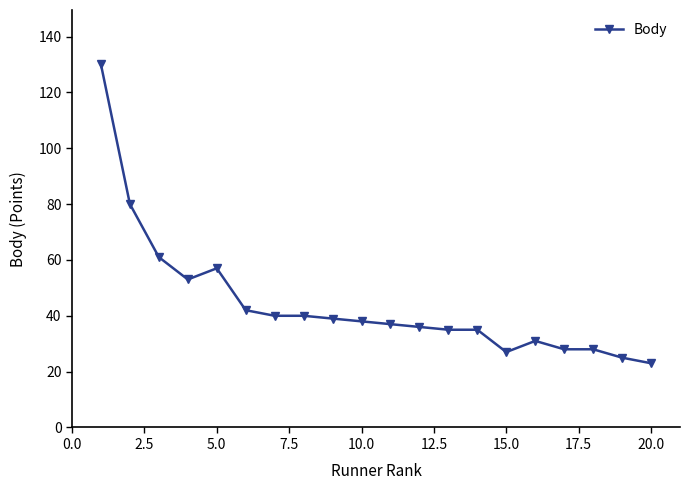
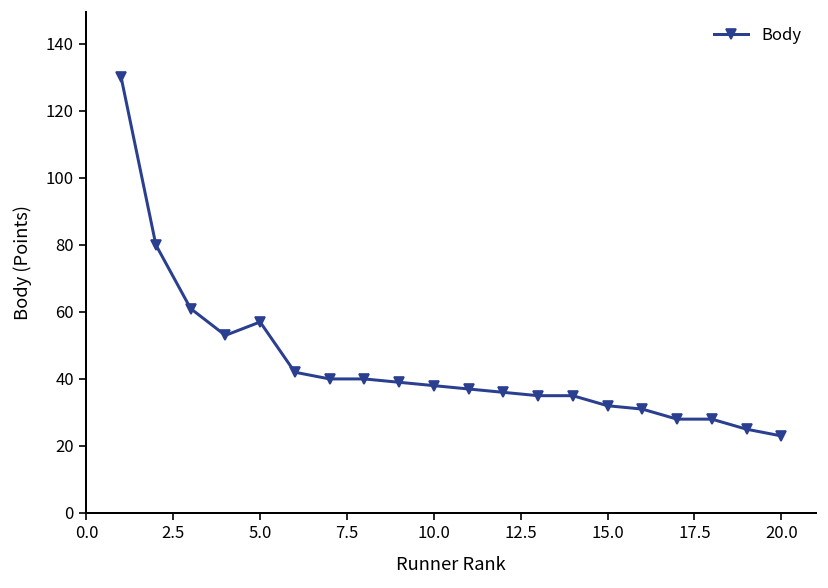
15.0: 27 -> 32
